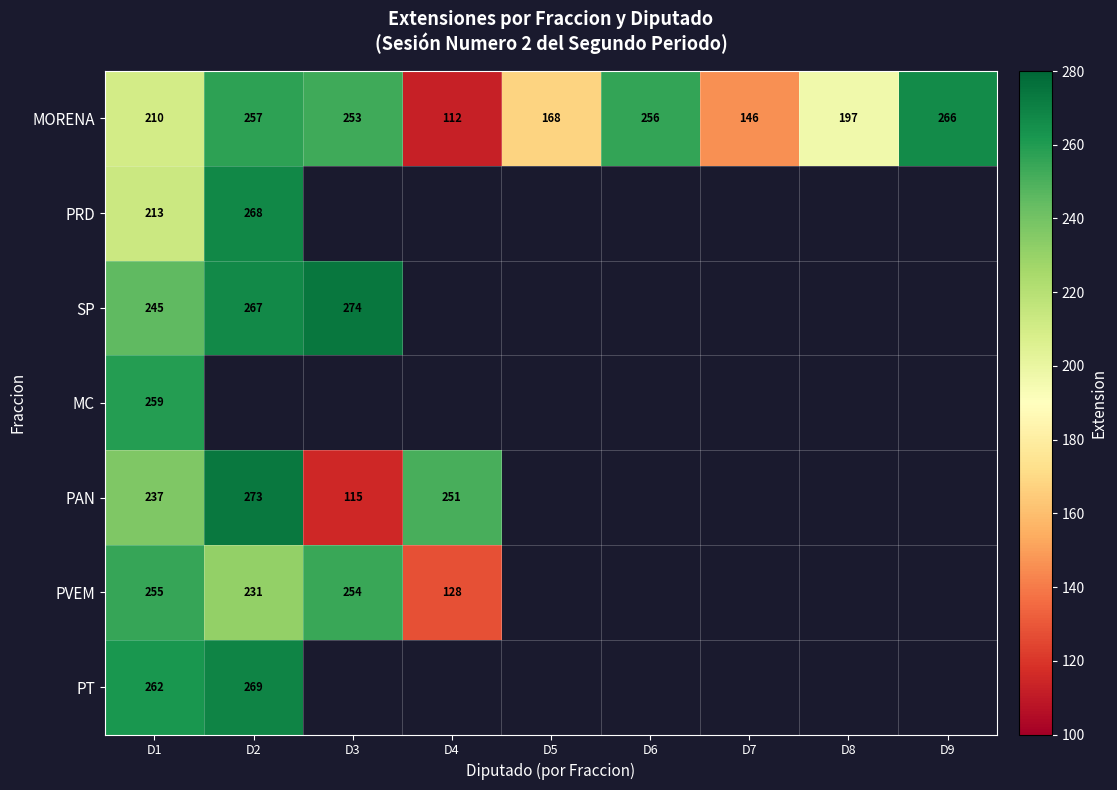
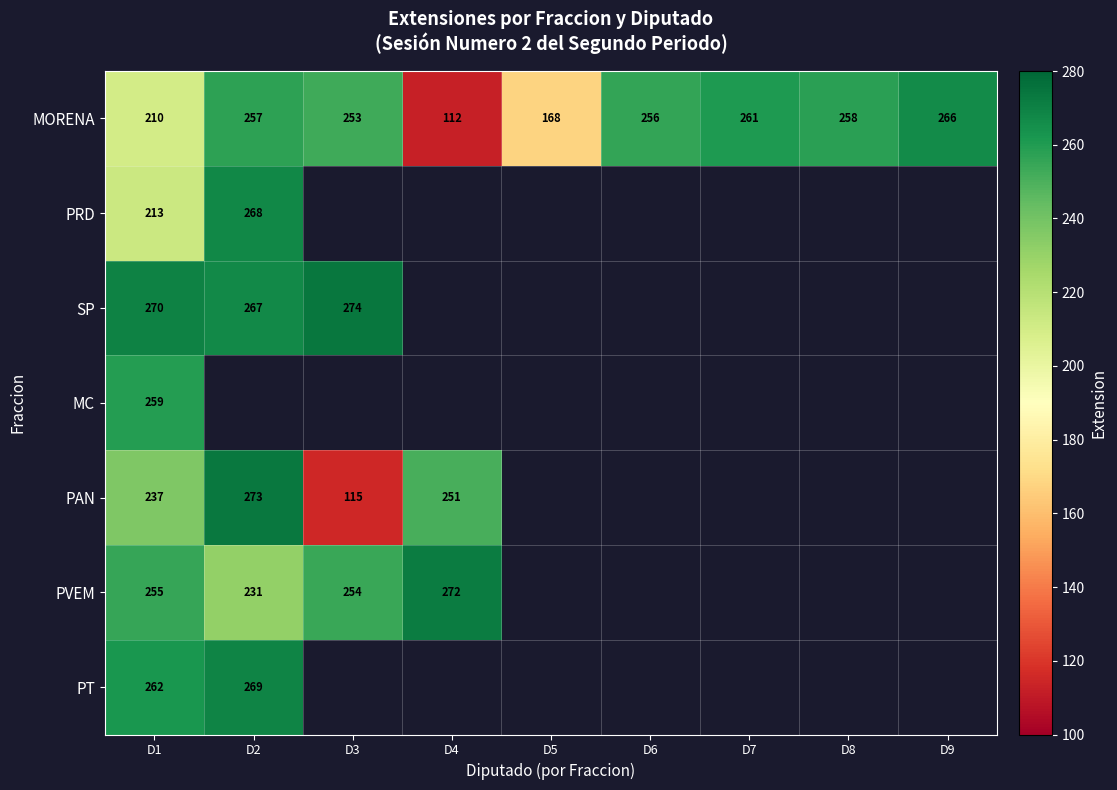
MORENA, D7: 146 -> 261
MORENA, D8: 197 -> 258
SP, D1: 245 -> 270
PVEM, D4: 128 -> 272
